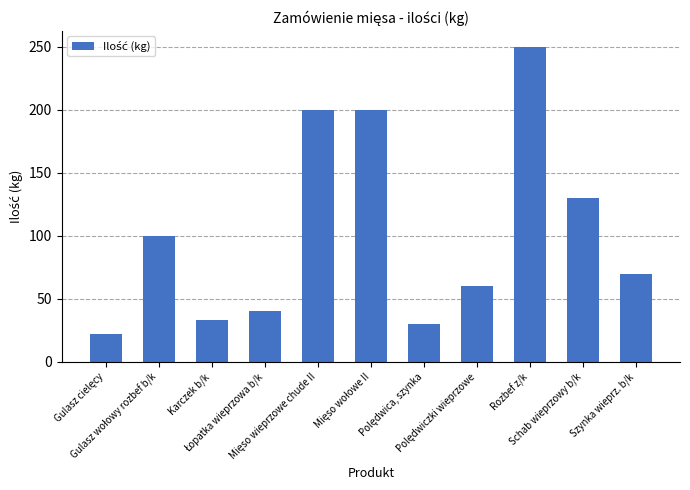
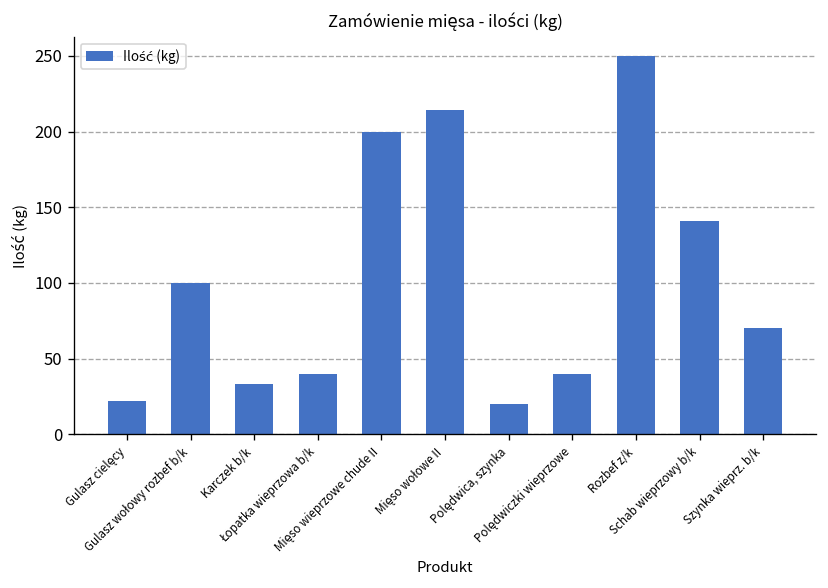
Mięso wołowe II: 200 -> 214
Polędwica, szynka: 30 -> 20
Polędwiczki wieprzowe: 60 -> 40
Schab wieprzowy b/k: 130 -> 141
